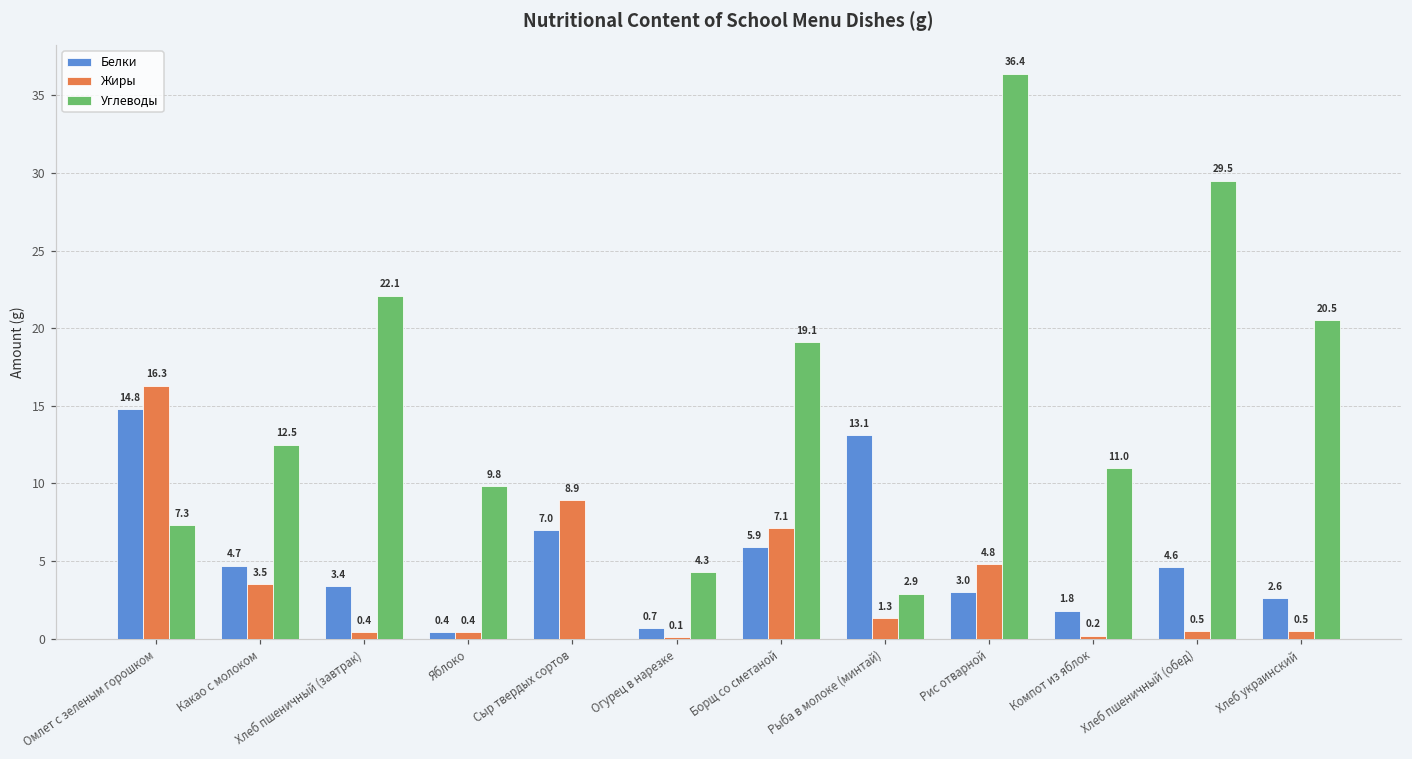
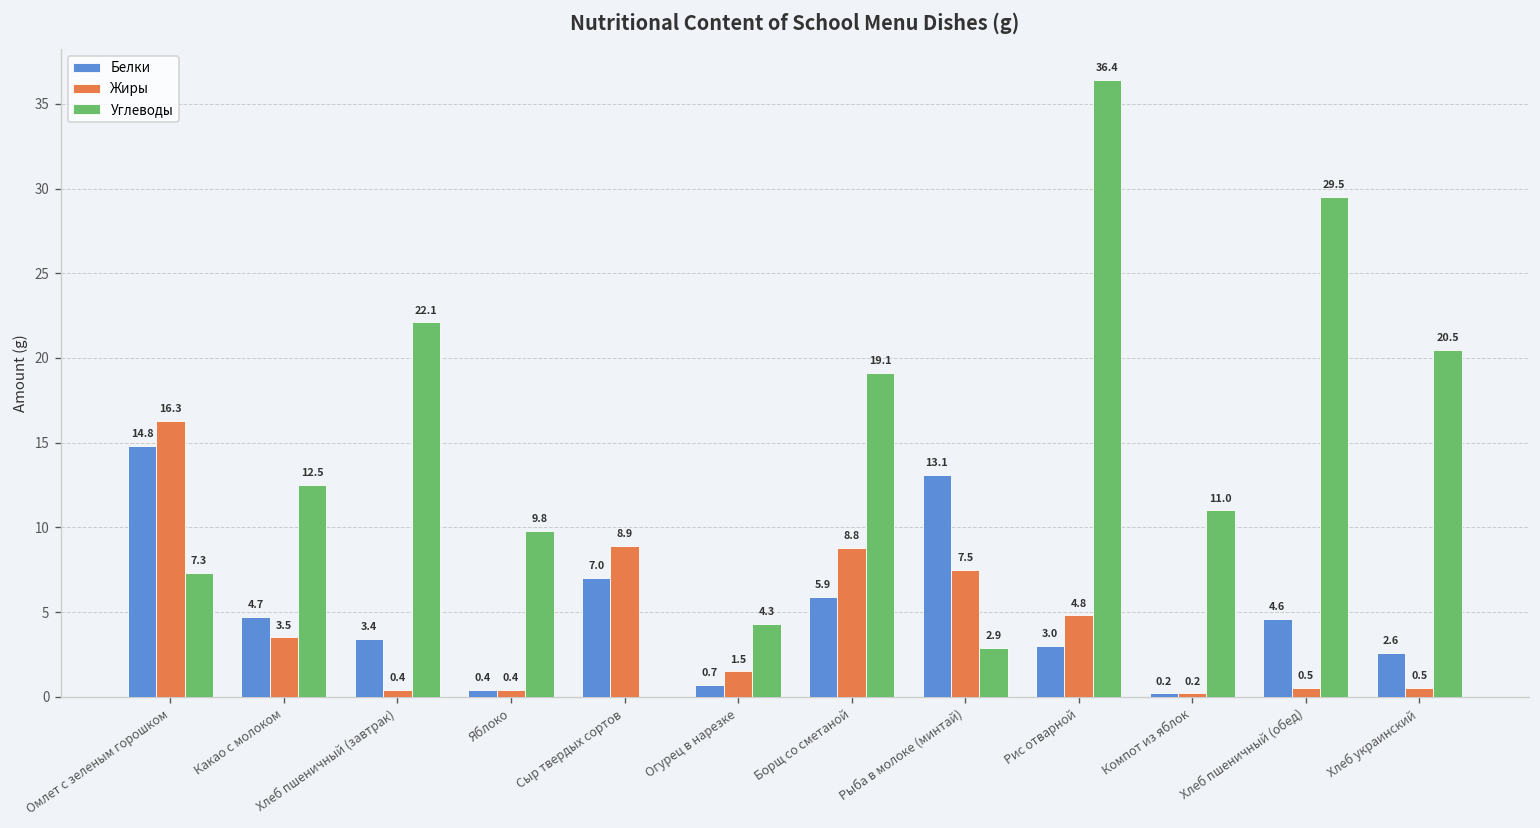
Жиры, Огурец в нарезке: 0.1 -> 1.5
Жиры, Борщ со сметаной: 7.1 -> 8.8
Жиры, Рыба в молоке (минтай): 1.3 -> 7.5
Белки, Компот из яблок: 1.8 -> 0.2
